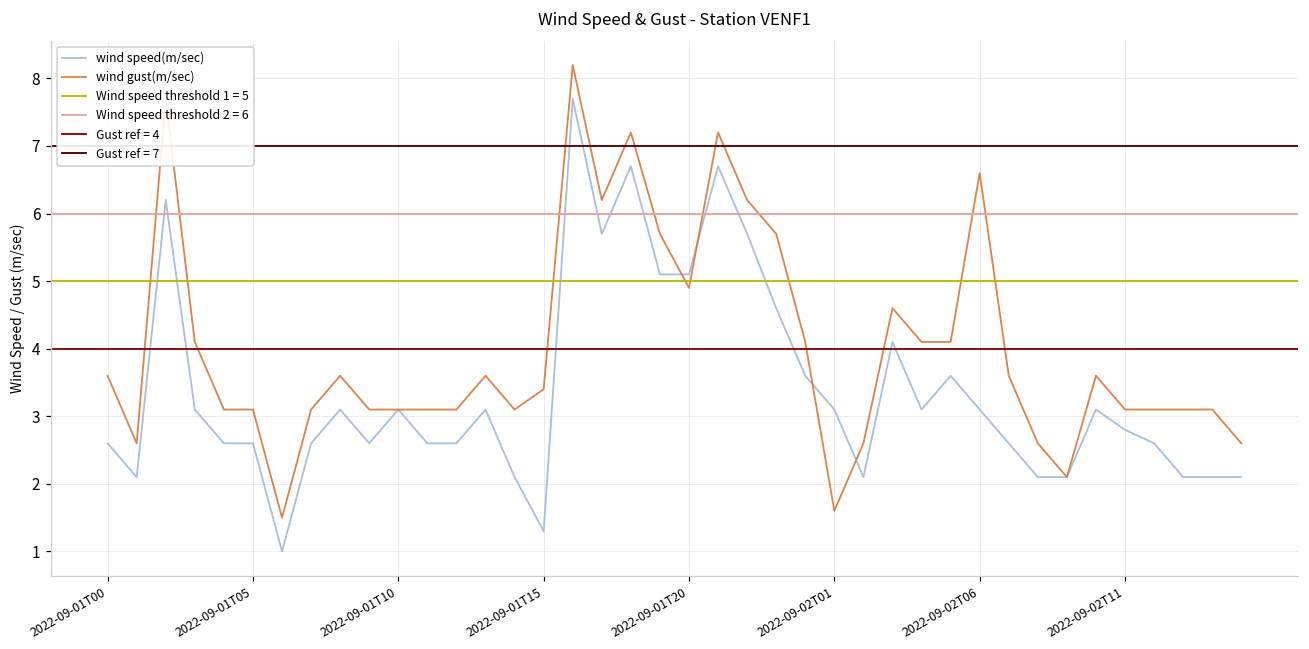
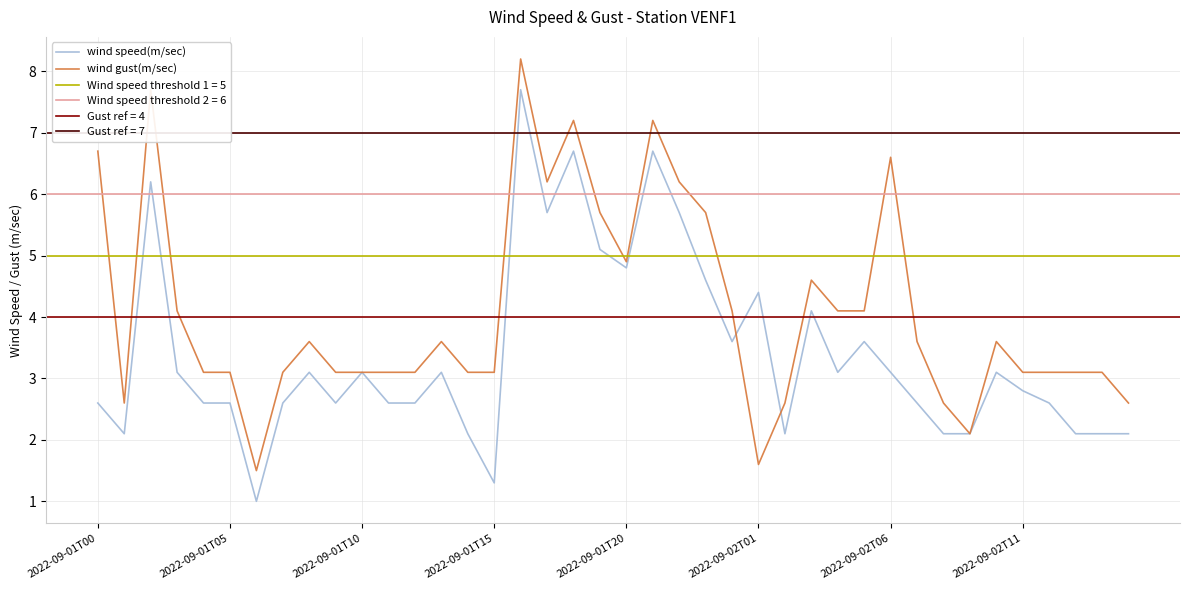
wind gust(m/sec), 2022-09-01T00: 3.6 -> 6.7
wind gust(m/sec), 2022-09-01T15: 3.4 -> 3.1
wind speed(m/sec), 2022-09-01T20: 5.1 -> 4.8
wind speed(m/sec), 2022-09-02T01: 3.1 -> 4.4
